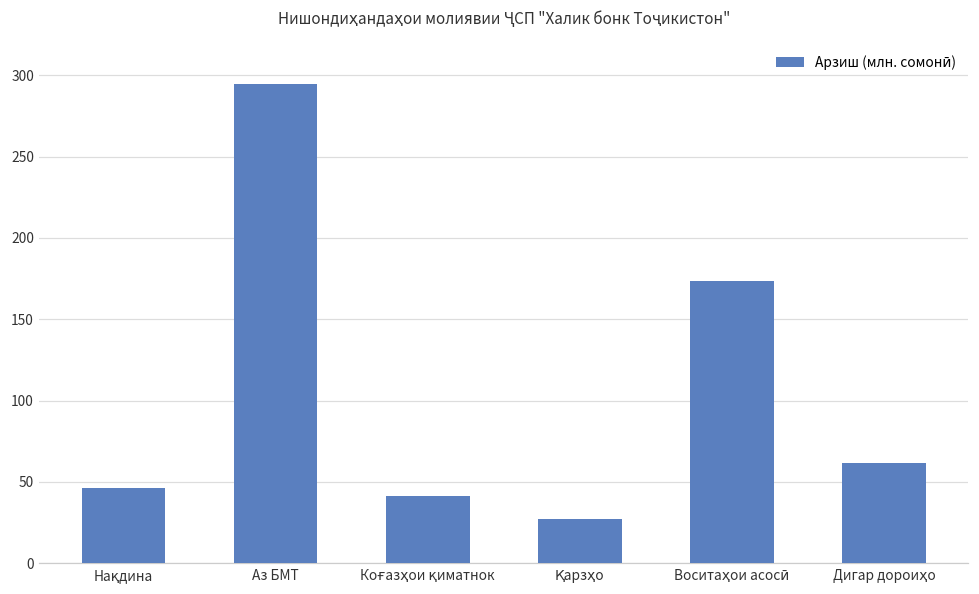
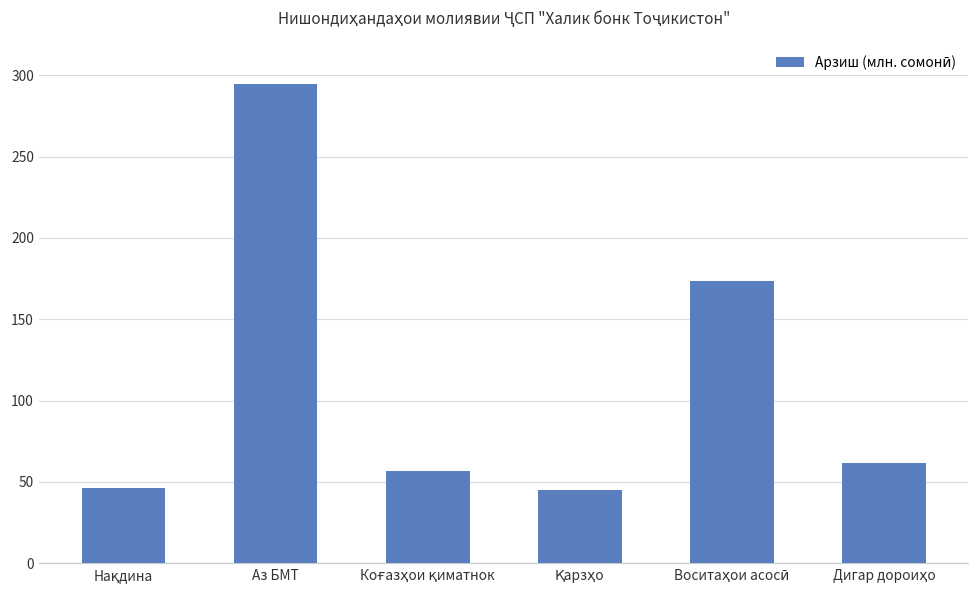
Коғазҳои қиматнок: 42 -> 57
Қарзҳо: 27 -> 45
